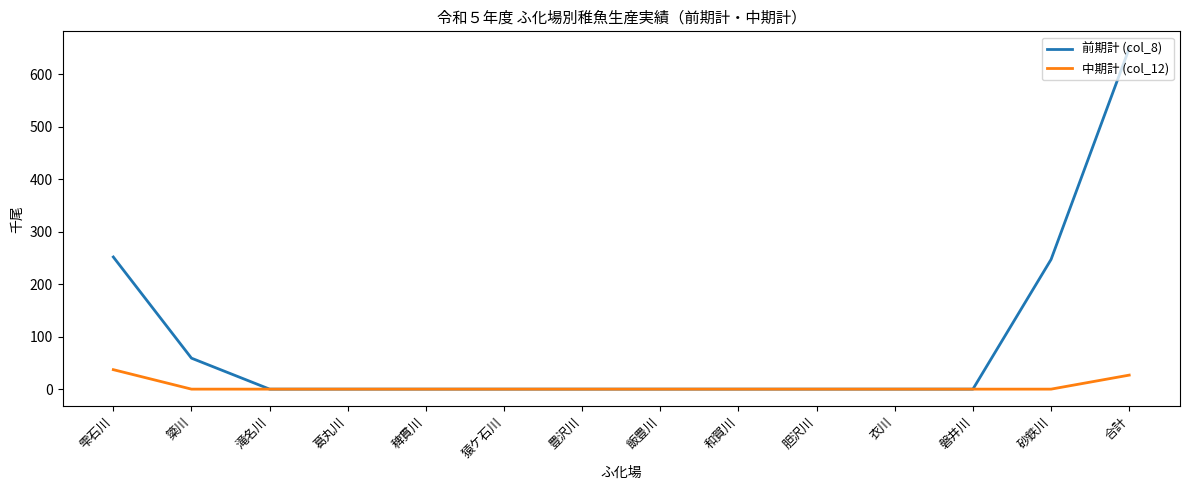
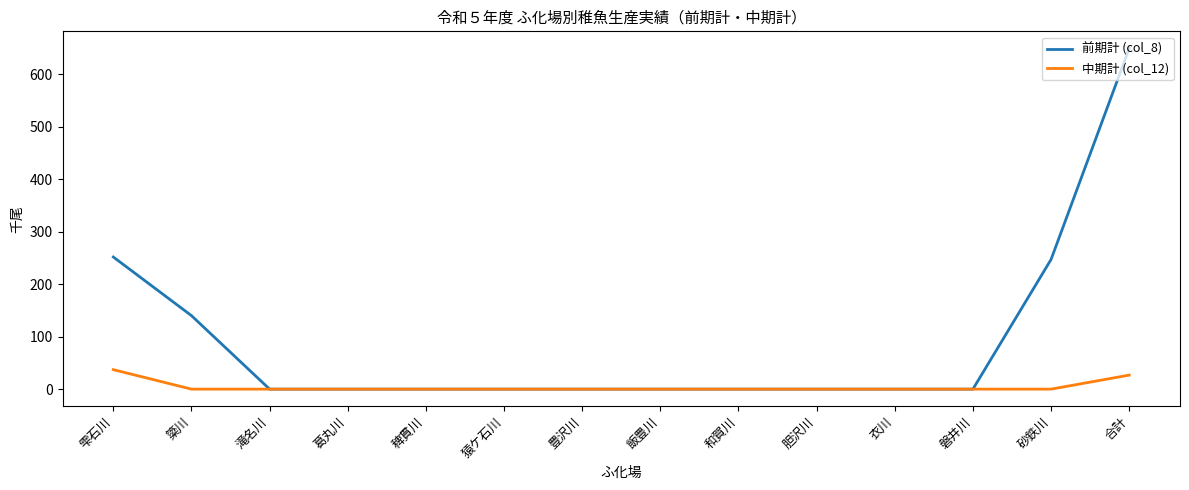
前期計 (col_8), 簗川: 60 -> 140
